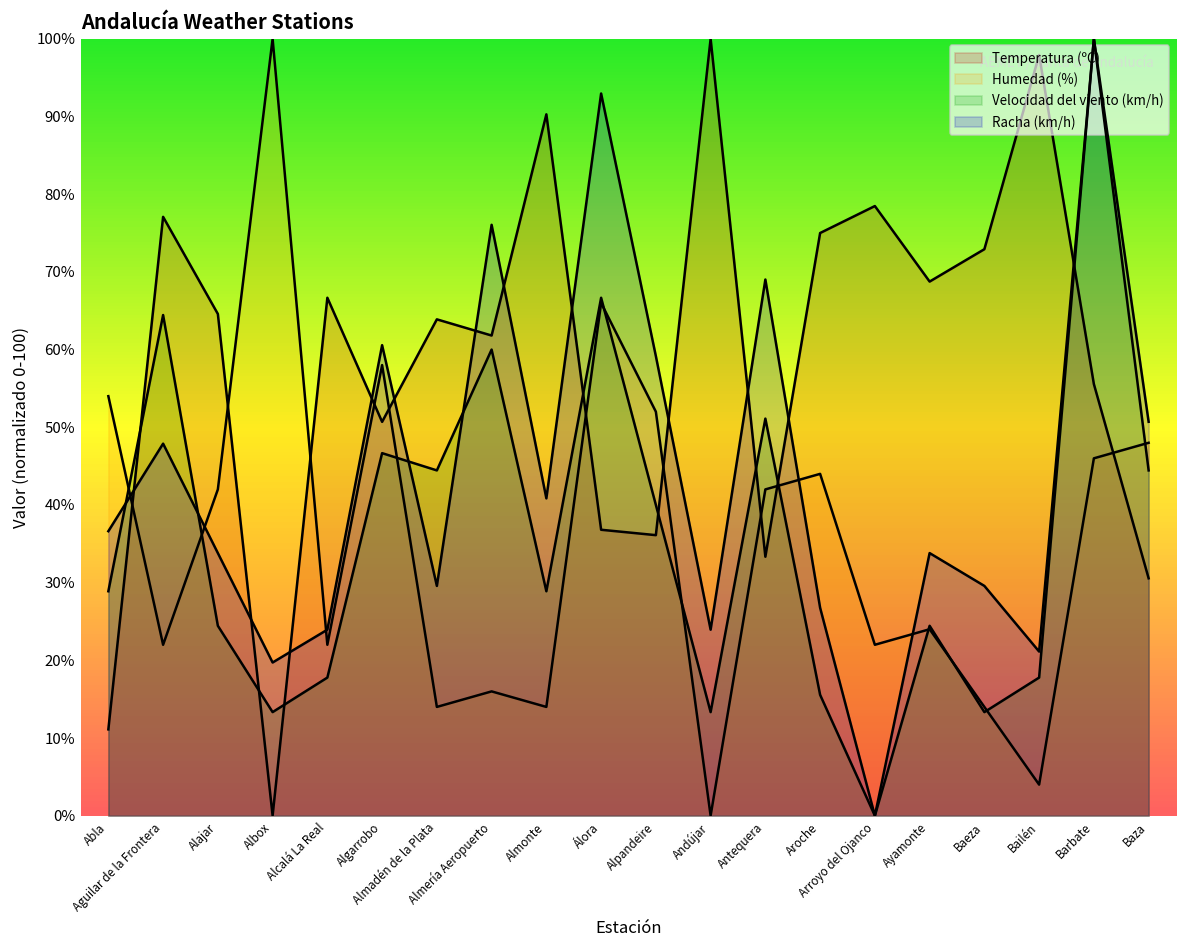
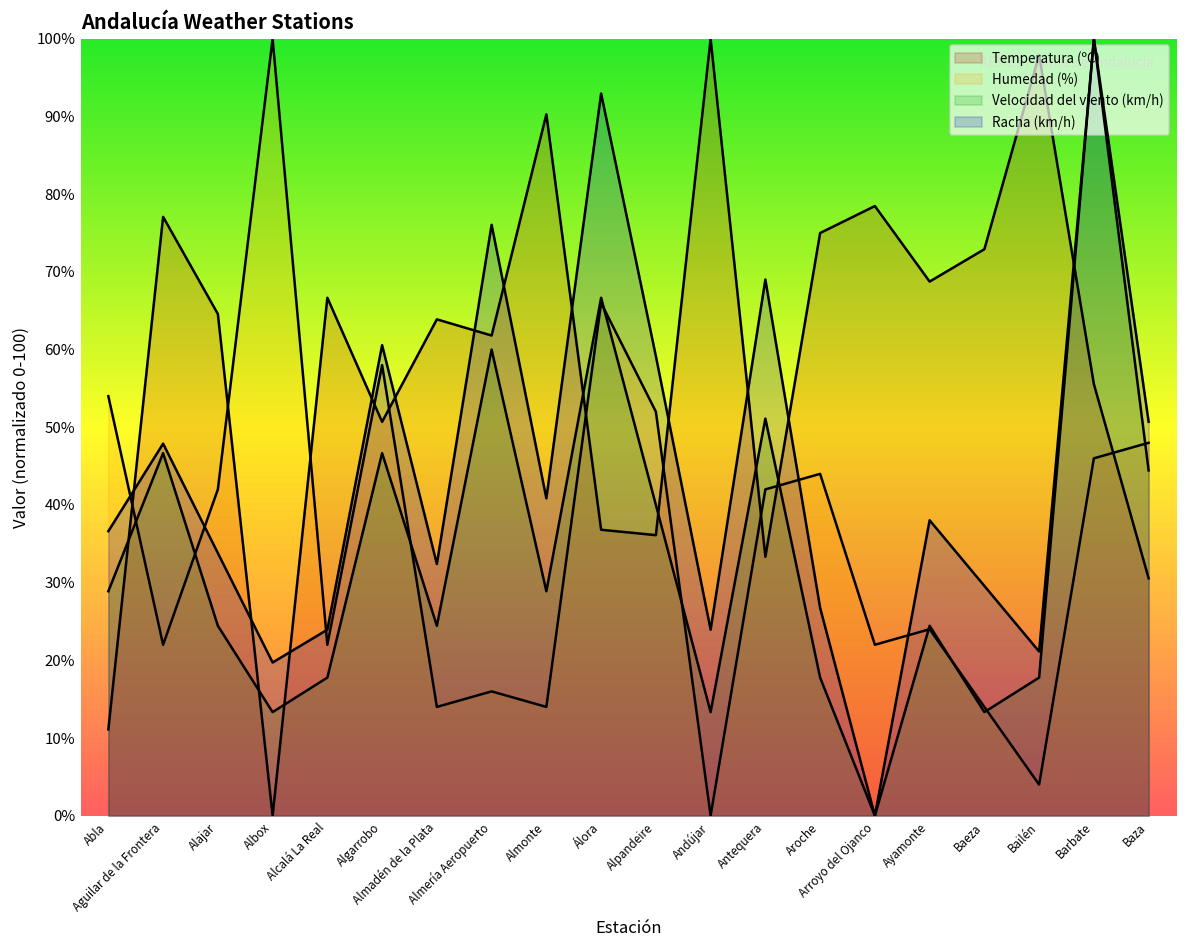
Velocidad del viento (km/h), Aguilar de la Frontera: 64% -> 47%
Velocidad del viento (km/h), Almadén de la Plata: 44% -> 24%
Racha (km/h), Almadén de la Plata: 30% -> 32%
Velocidad del viento (km/h), Aroche: 16% -> 18%
Racha (km/h), Ayamonte: 34% -> 38%
